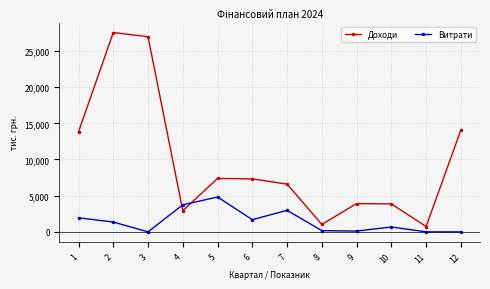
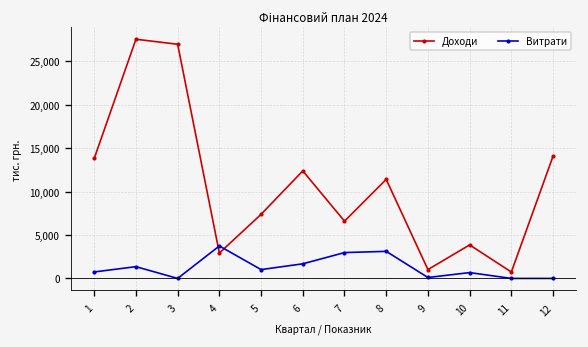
Витрати, 1: 2,000 -> 1,000
Витрати, 5: 5,000 -> 1,000
Доходи, 6: 7,000 -> 12,000
Доходи, 8: 1,000 -> 11,000
Витрати, 8: 0 -> 3,000
Доходи, 9: 4,000 -> 1,000
